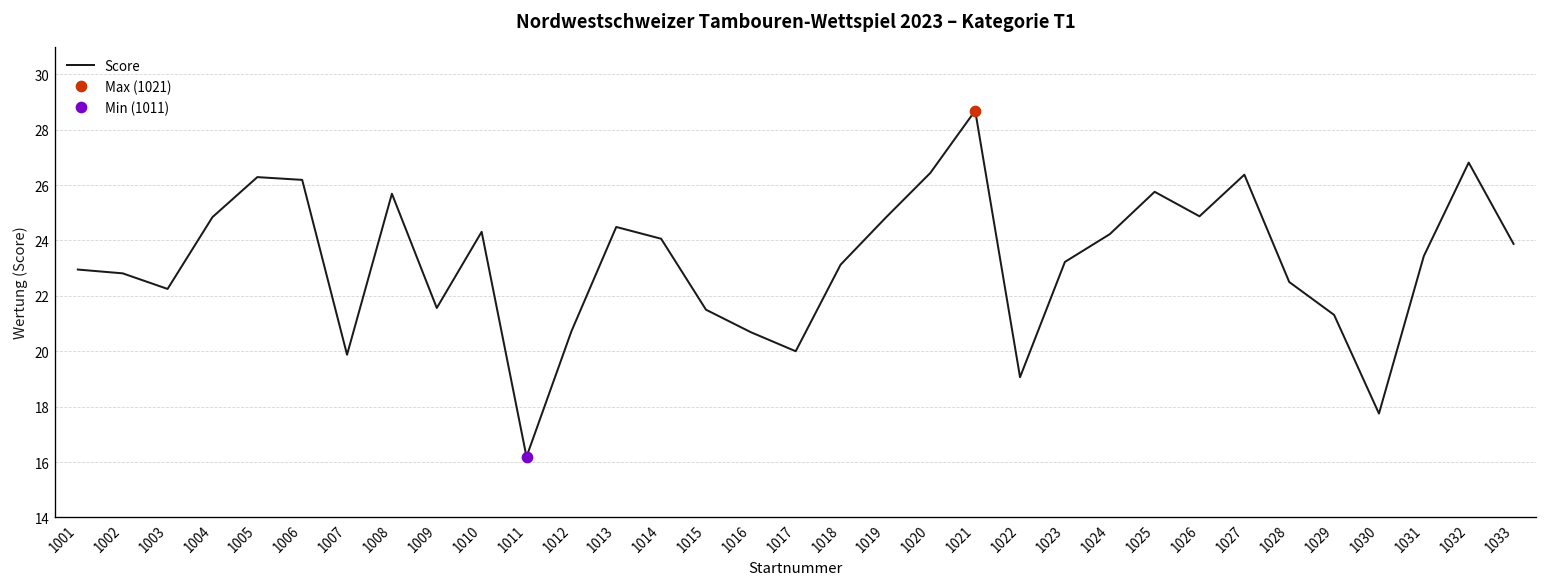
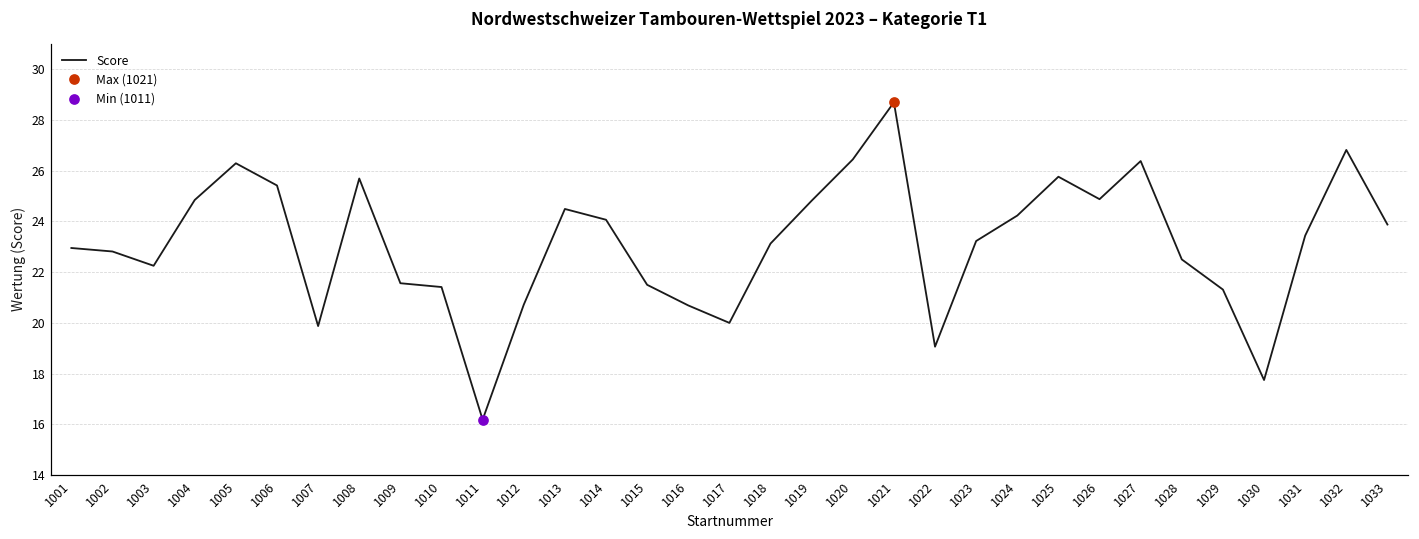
Score, 1006: 26.2 -> 25.4
Score, 1010: 24.3 -> 21.4
